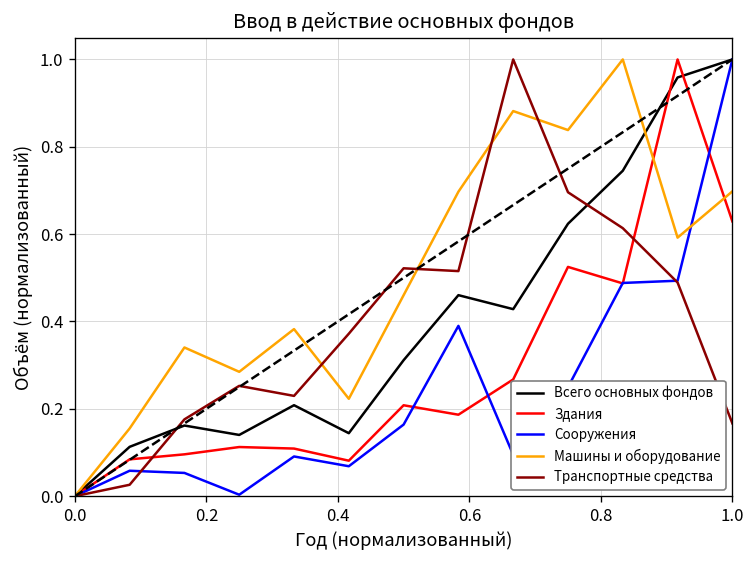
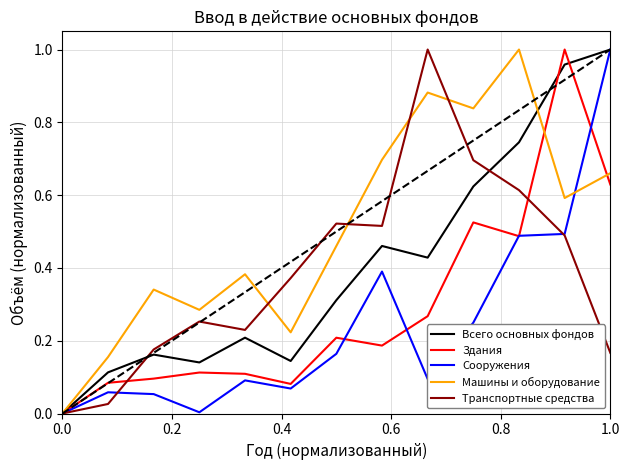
Машины и оборудование, 1.0: 0.70 -> 0.66
